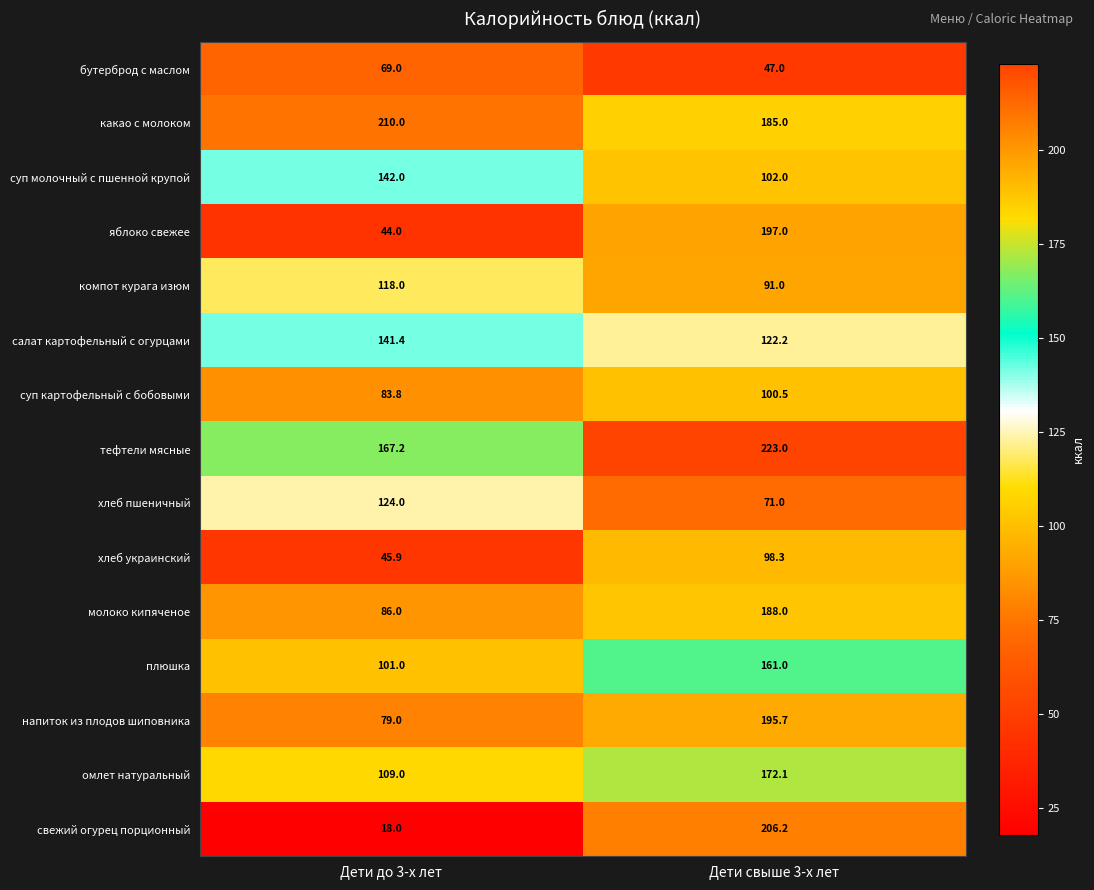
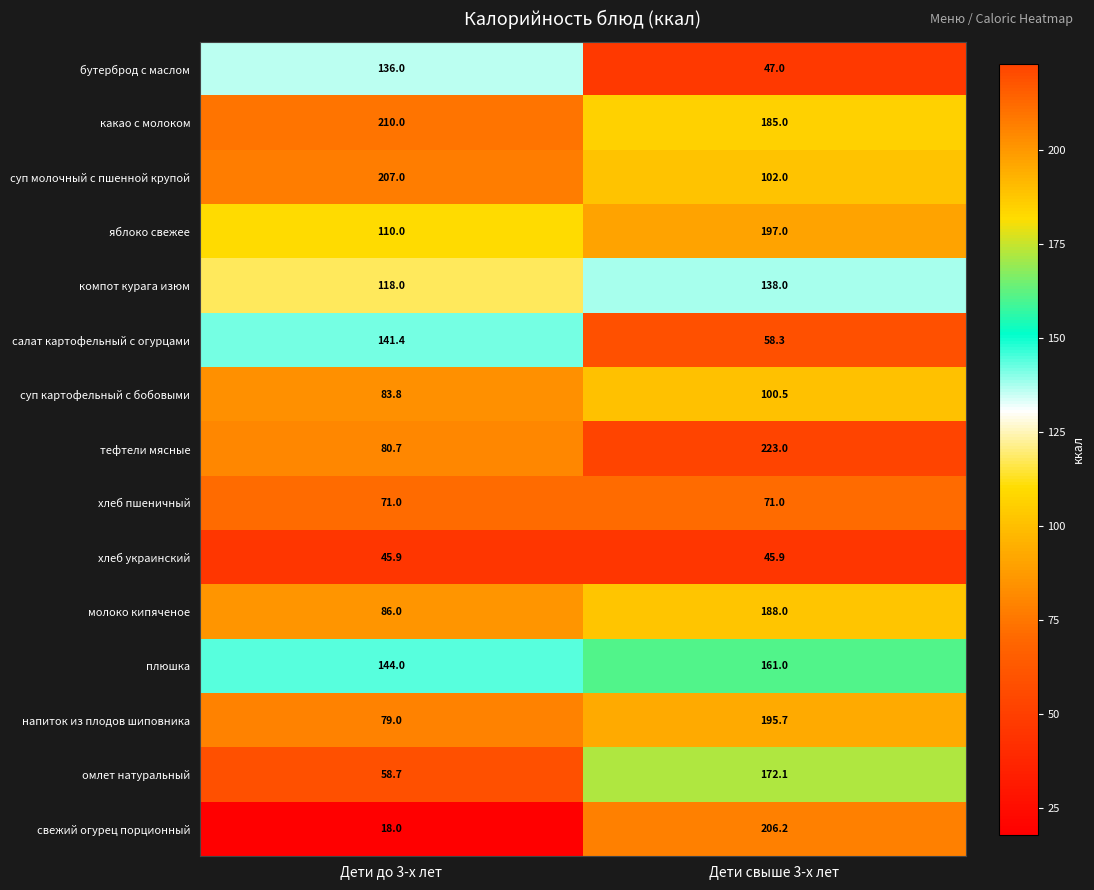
бутерброд с маслом, Дети до 3-х лет: 69.0 -> 136.0
суп молочный с пшенной крупой, Дети до 3-х лет: 142.0 -> 207.0
яблоко свежее, Дети до 3-х лет: 44.0 -> 110.0
компот курага изюм, Дети свыше 3-х лет: 91.0 -> 138.0
салат картофельный с огурцами, Дети свыше 3-х лет: 122.2 -> 58.3
тефтели мясные, Дети до 3-х лет: 167.2 -> 80.7
хлеб пшеничный, Дети до 3-х лет: 124.0 -> 71.0
хлеб украинский, Дети свыше 3-х лет: 98.3 -> 45.9
плюшка, Дети до 3-х лет: 101.0 -> 144.0
омлет натуральный, Дети до 3-х лет: 109.0 -> 58.7
